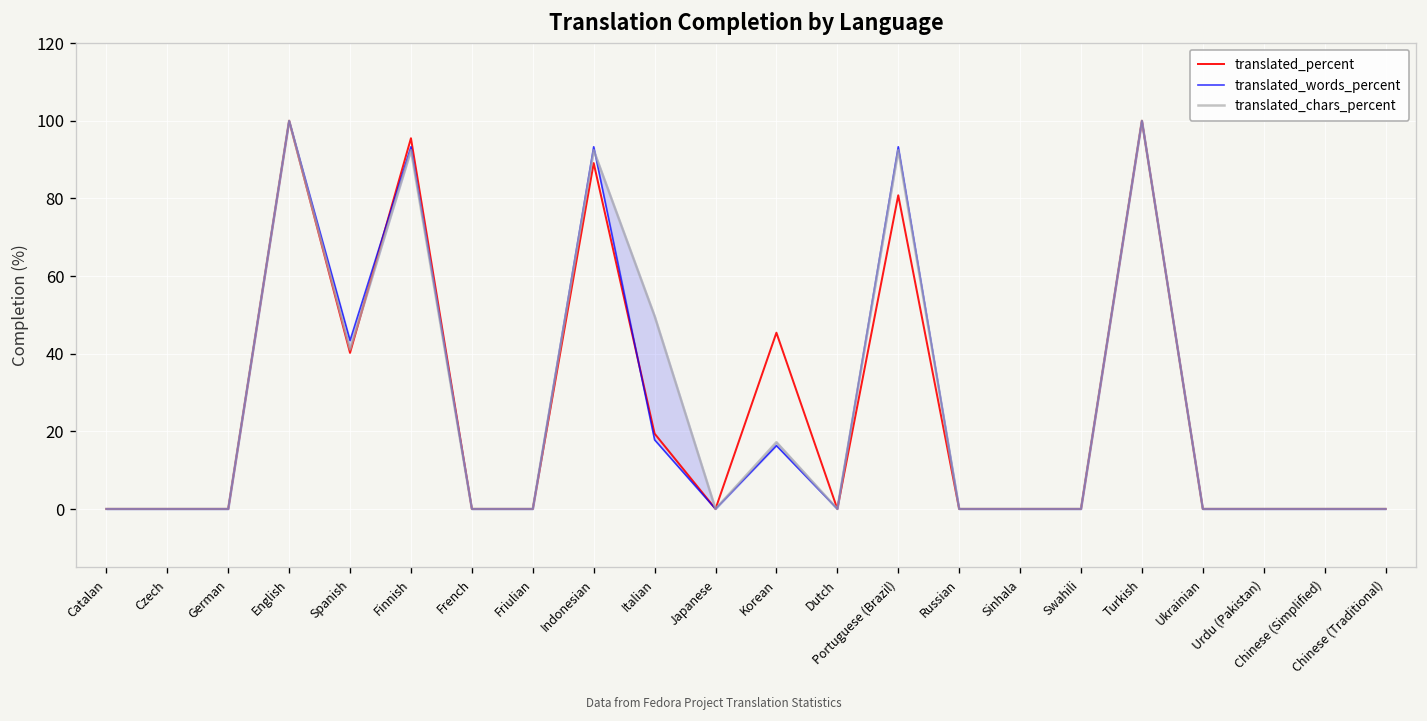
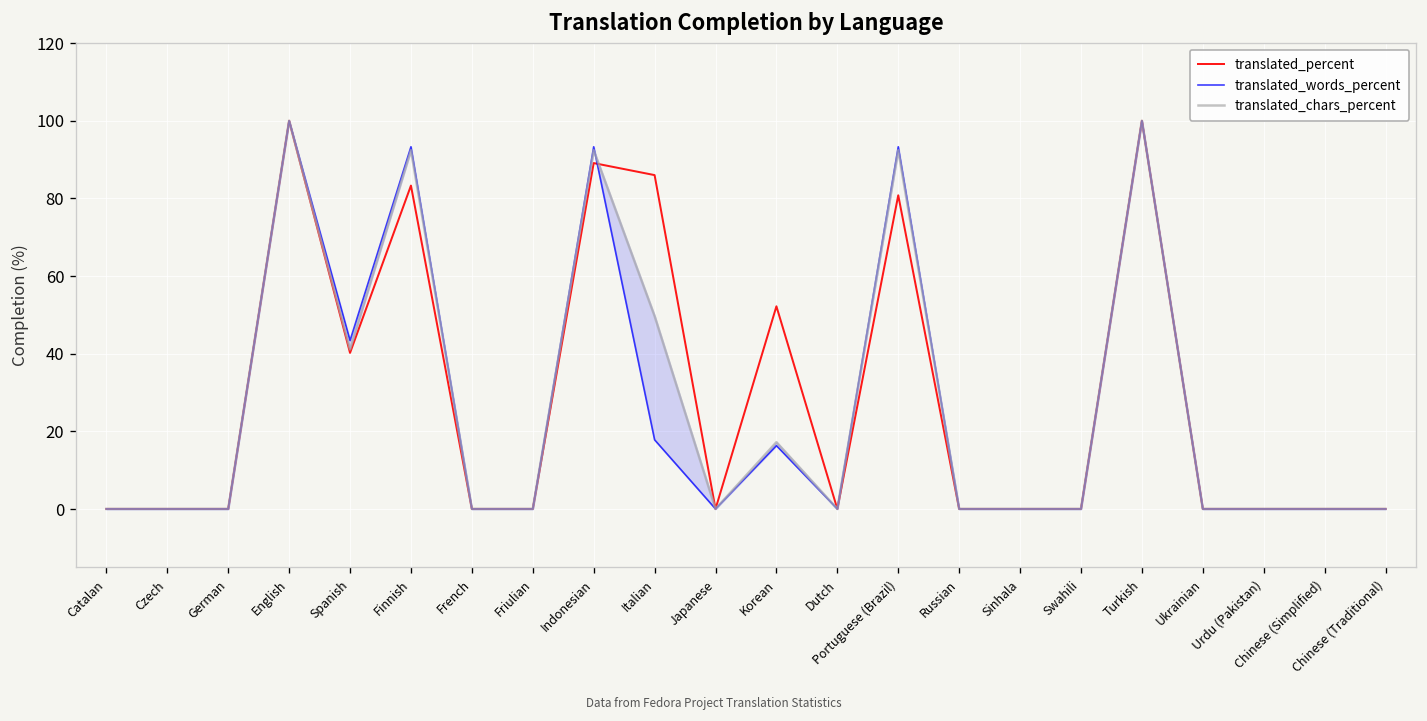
translated_percent, Finnish: 96 -> 83
translated_percent, Italian: 19 -> 86
translated_percent, Korean: 45 -> 52
